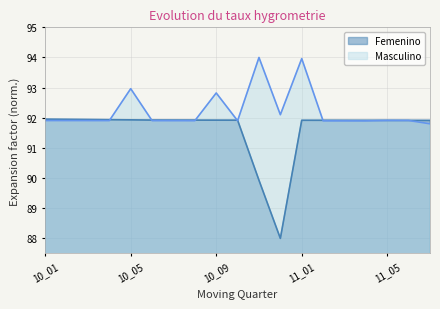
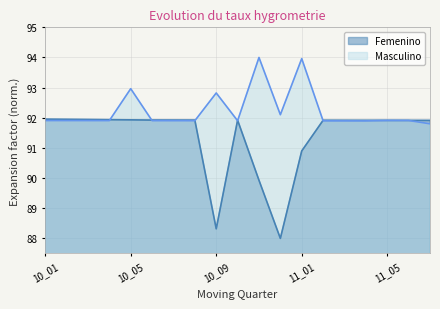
Femenino, 10_09: 91.9 -> 88.3
Femenino, 11_01: 91.9 -> 90.9
